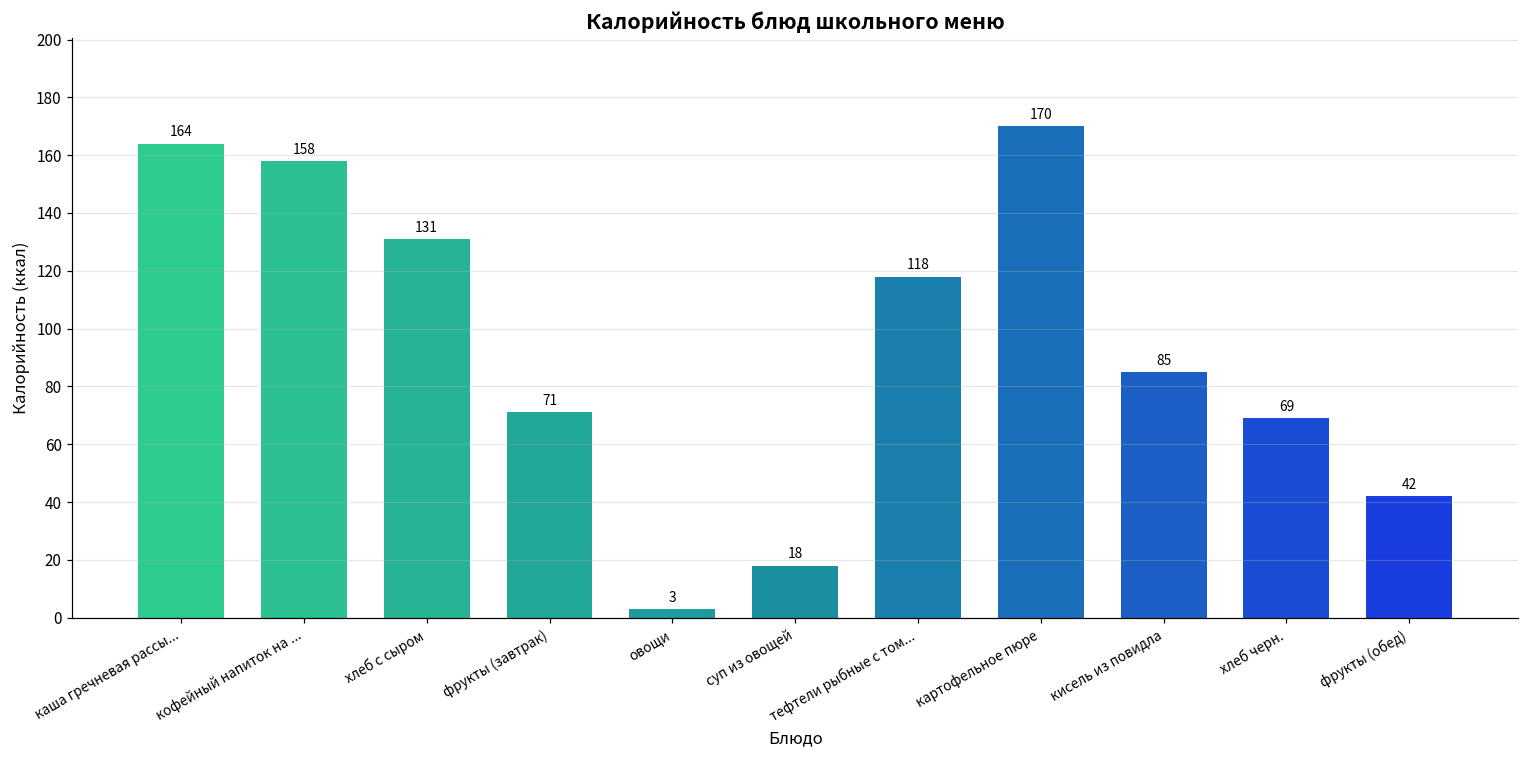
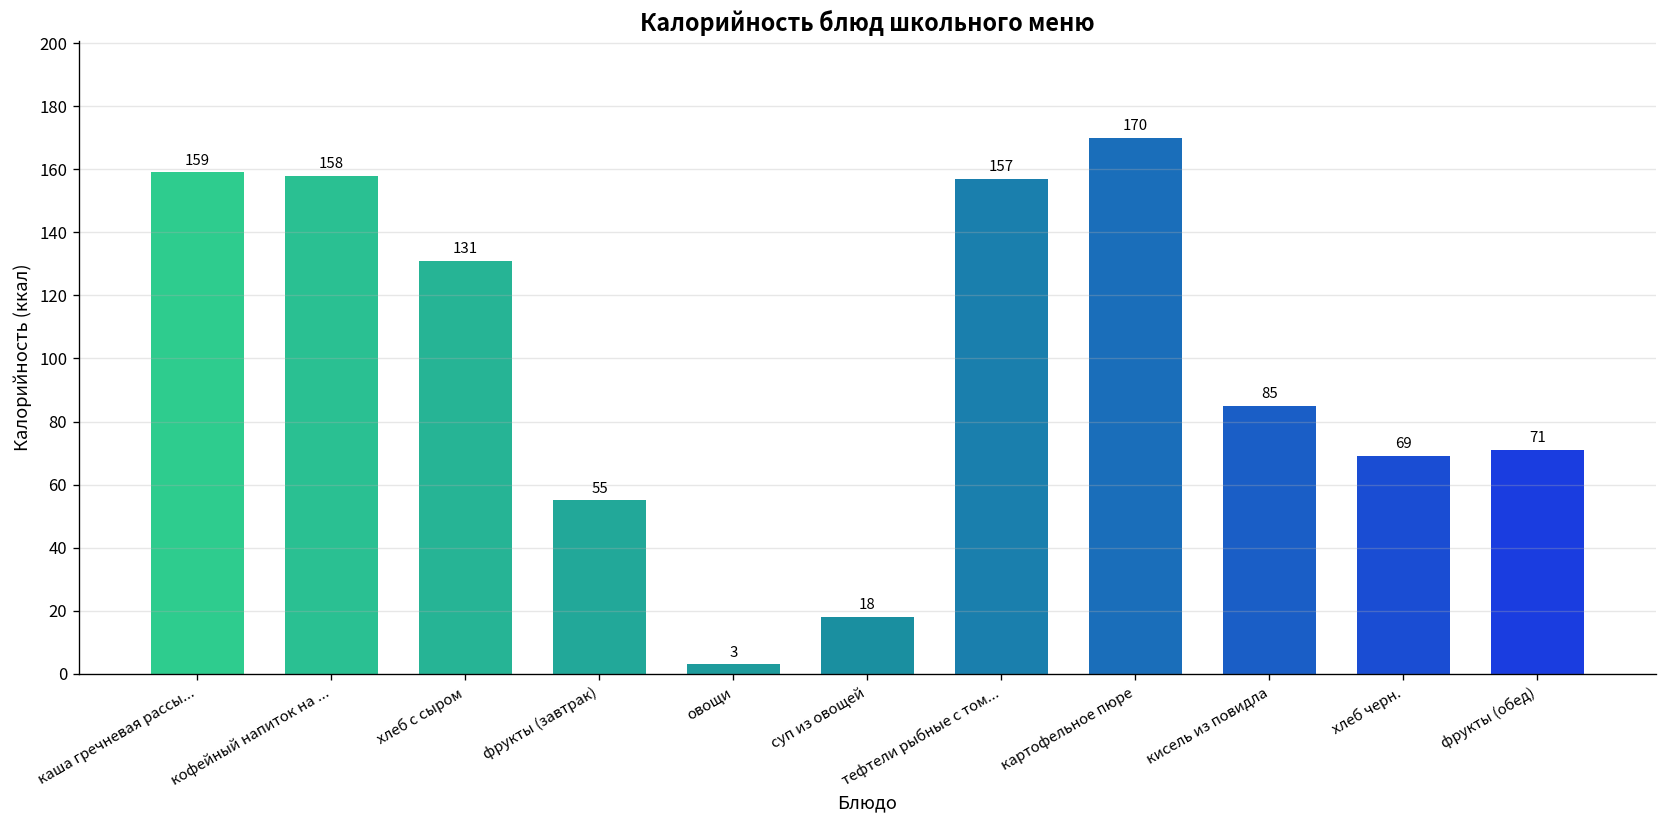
каша гречневая рассы...: 164 -> 159
фрукты (завтрак): 71 -> 55
тефтели рыбные с том...: 118 -> 157
фрукты (обед): 42 -> 71
